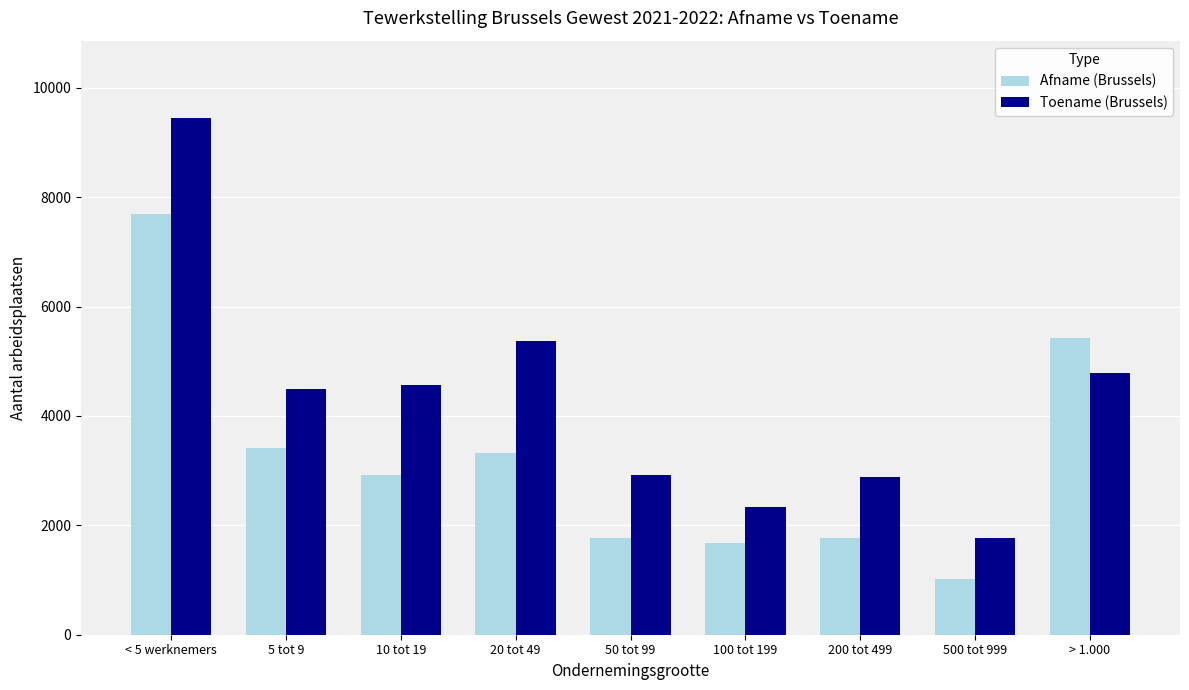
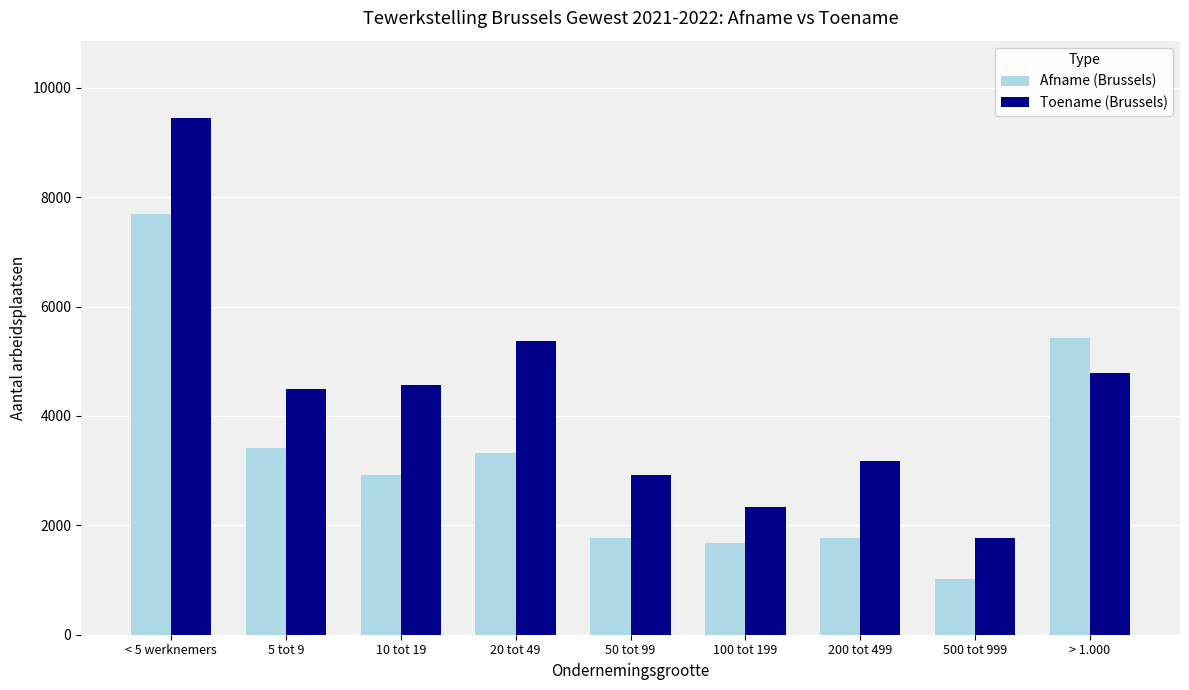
Toename (Brussels), 200 tot 499: 2900 -> 3200
